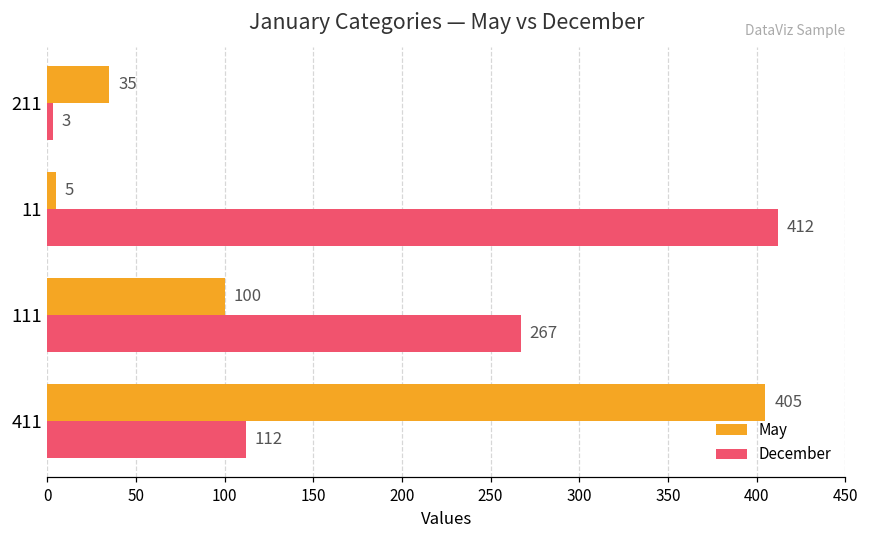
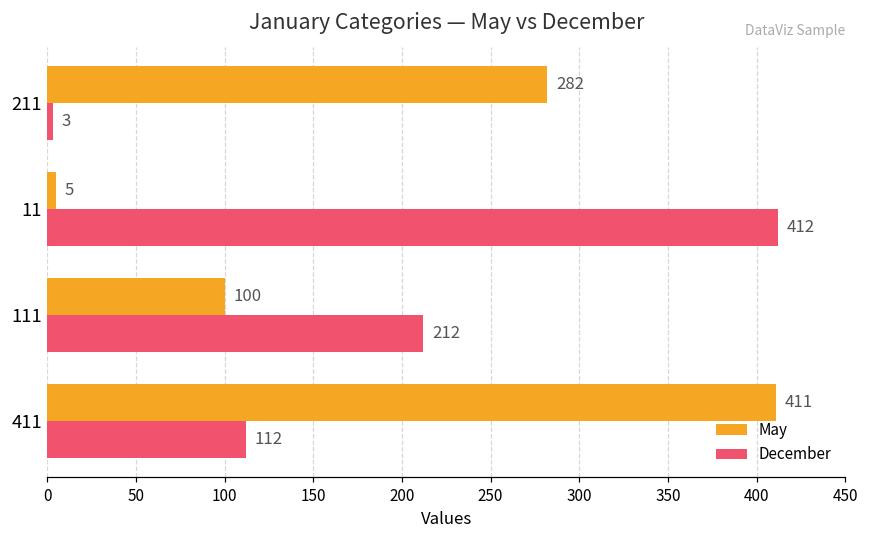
May, 211: 35 -> 282
December, 111: 267 -> 212
May, 411: 405 -> 411
